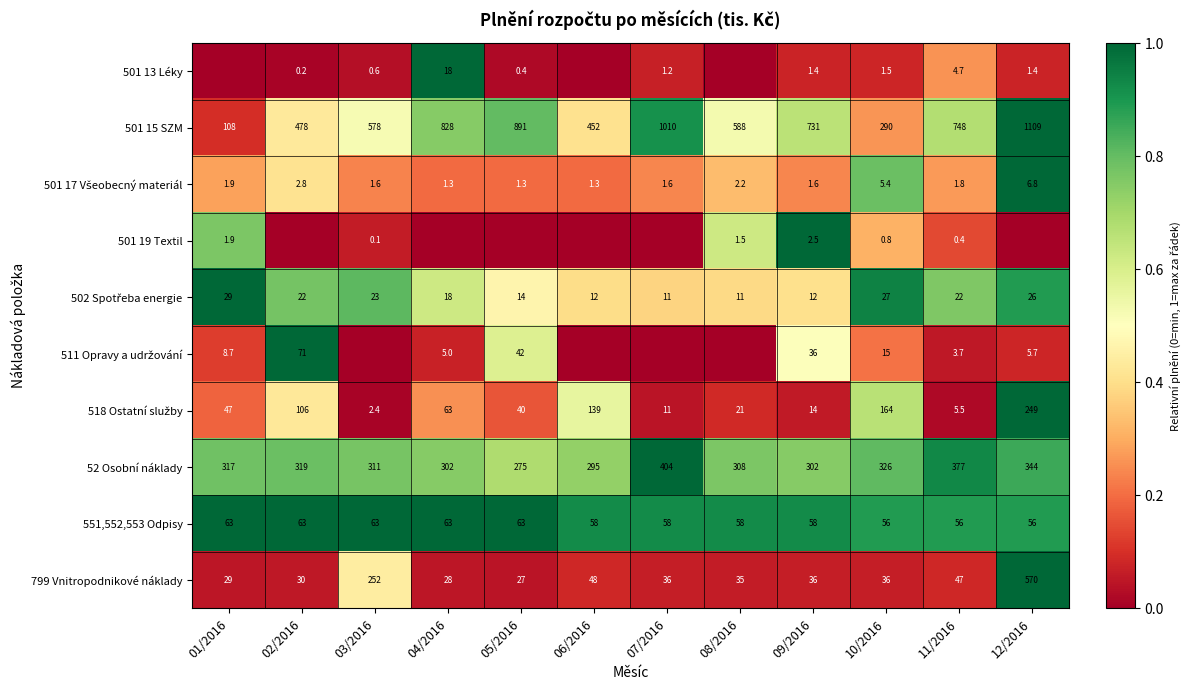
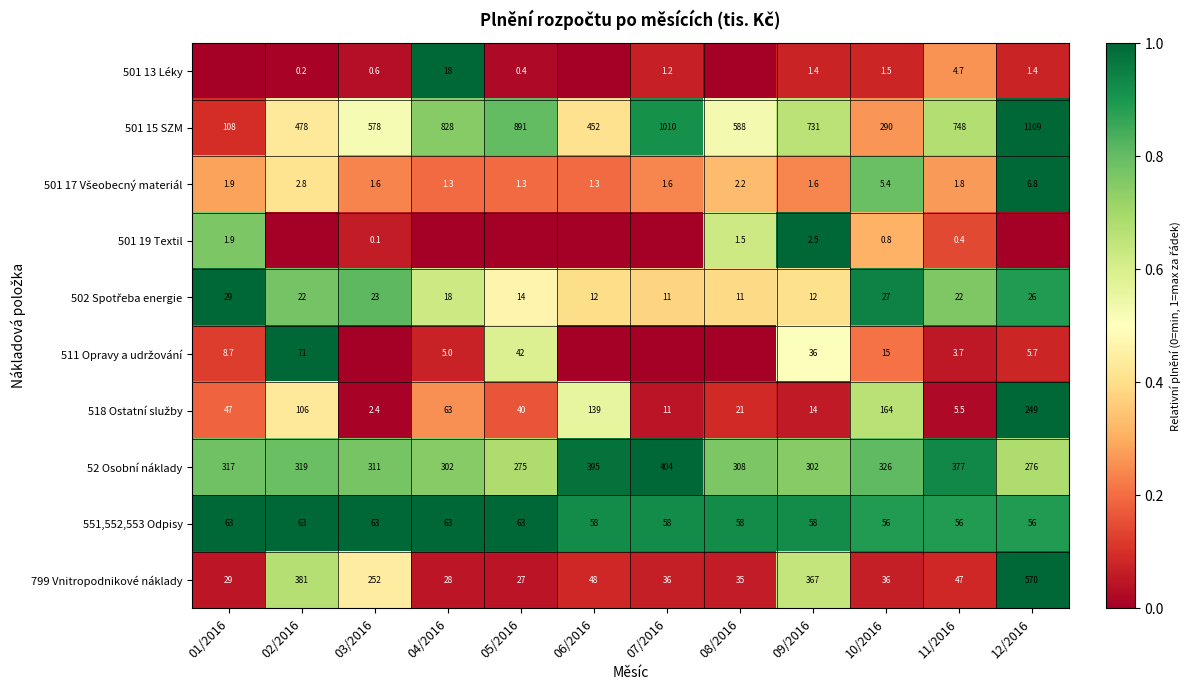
52 Osobní náklady, 06/2016: 295 -> 395
52 Osobní náklady, 12/2016: 344 -> 276
799 Vnitropodnikové náklady, 02/2016: 30 -> 381
799 Vnitropodnikové náklady, 09/2016: 36 -> 367
